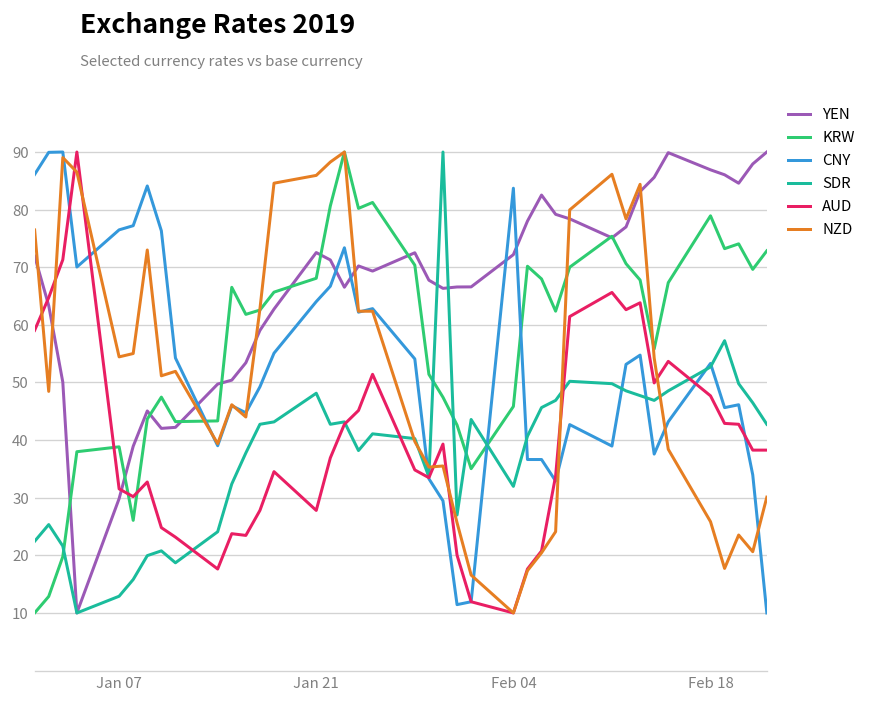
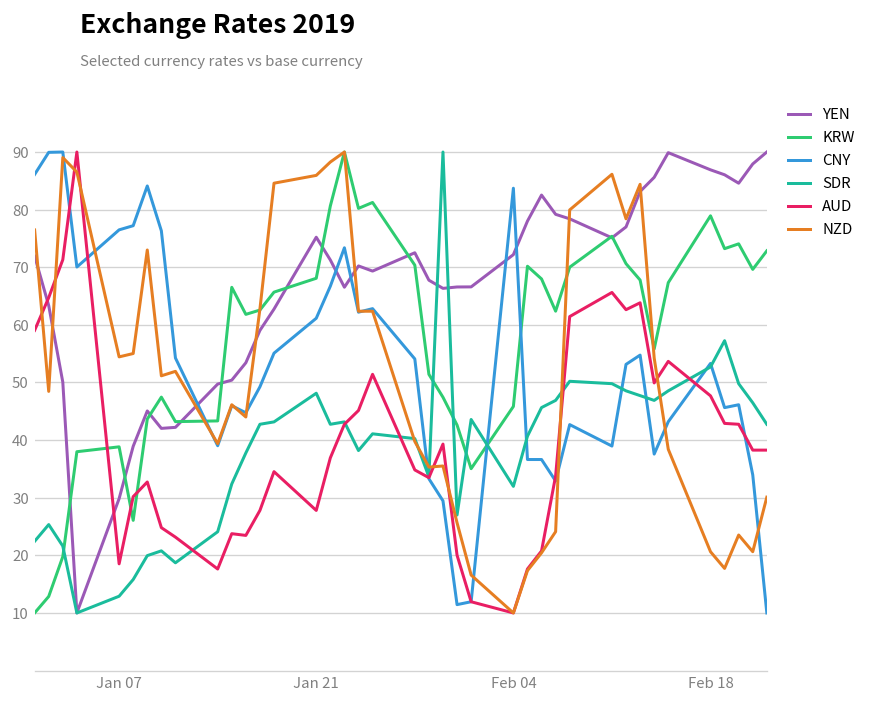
AUD, Jan 07: 32 -> 19
YEN, Jan 21: 73 -> 75
CNY, Jan 21: 64 -> 61
NZD, Feb 18: 26 -> 21
